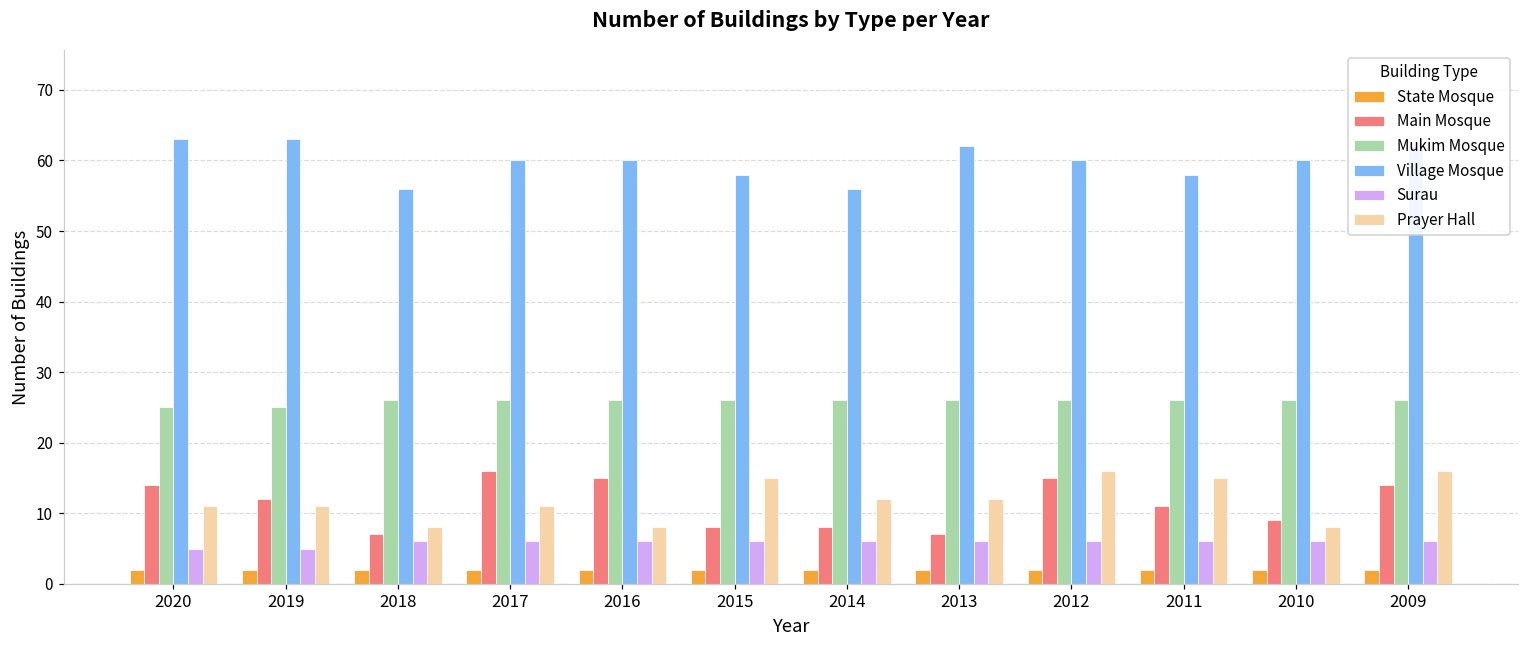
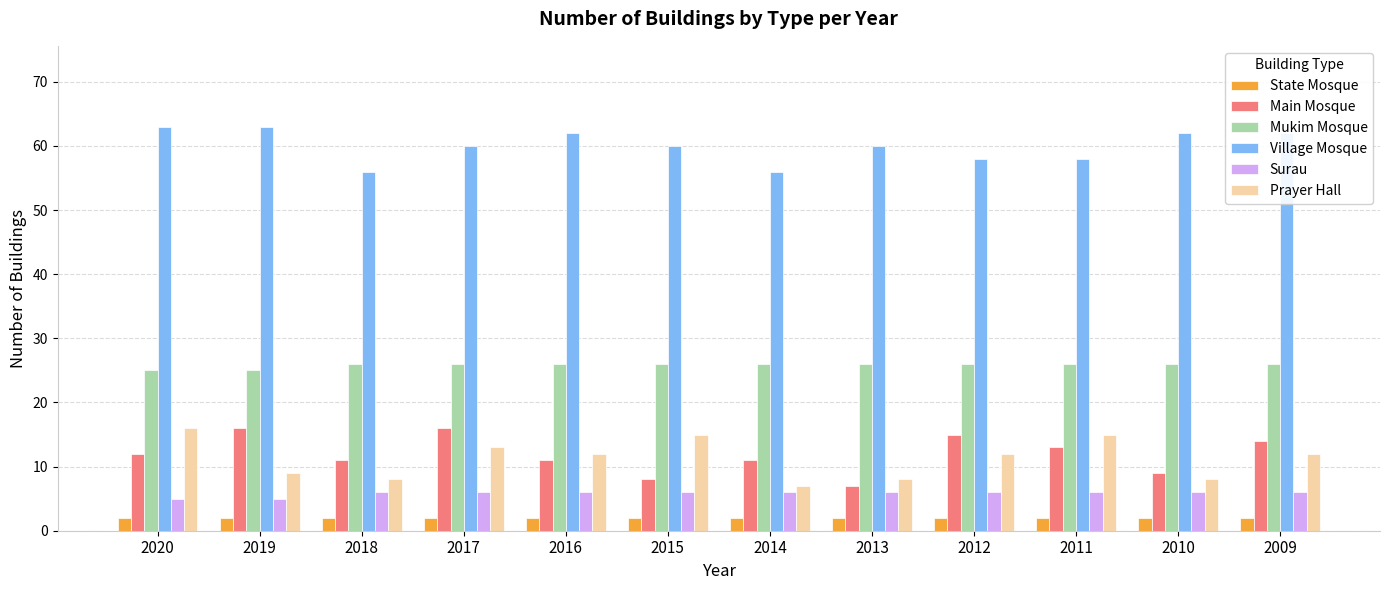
Main Mosque, 2020: 14 -> 12
Prayer Hall, 2020: 11 -> 16
Main Mosque, 2019: 12 -> 16
Prayer Hall, 2019: 11 -> 9
Main Mosque, 2018: 7 -> 11
Prayer Hall, 2017: 11 -> 13
Main Mosque, 2016: 15 -> 11
Village Mosque, 2016: 60 -> 62
Prayer Hall, 2016: 8 -> 12
Village Mosque, 2015: 58 -> 60
Main Mosque, 2014: 8 -> 11
Prayer Hall, 2014: 12 -> 7
Village Mosque, 2013: 62 -> 60
Prayer Hall, 2013: 12 -> 8
Village Mosque, 2012: 60 -> 58
Prayer Hall, 2012: 16 -> 12
Main Mosque, 2011: 11 -> 13
Village Mosque, 2010: 60 -> 62
Prayer Hall, 2009: 16 -> 12
